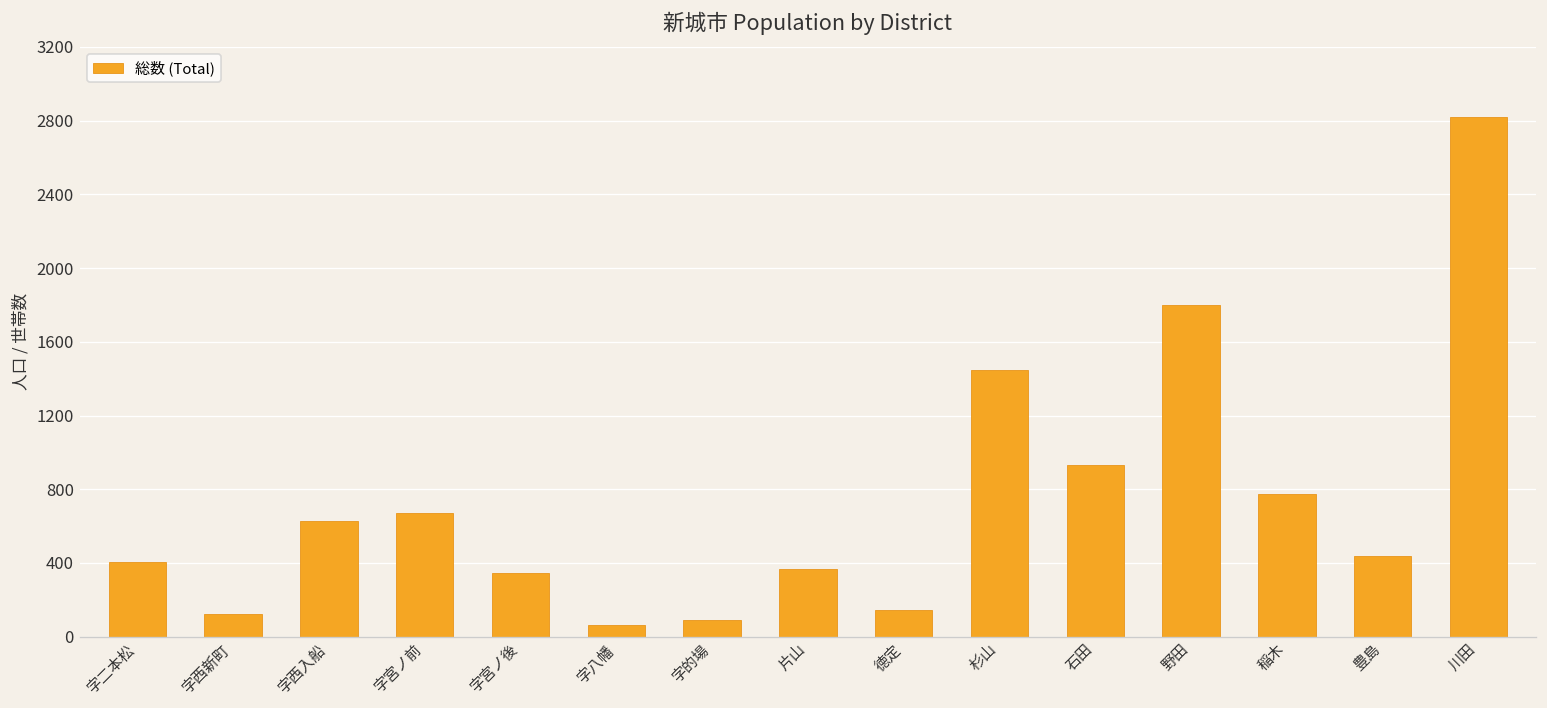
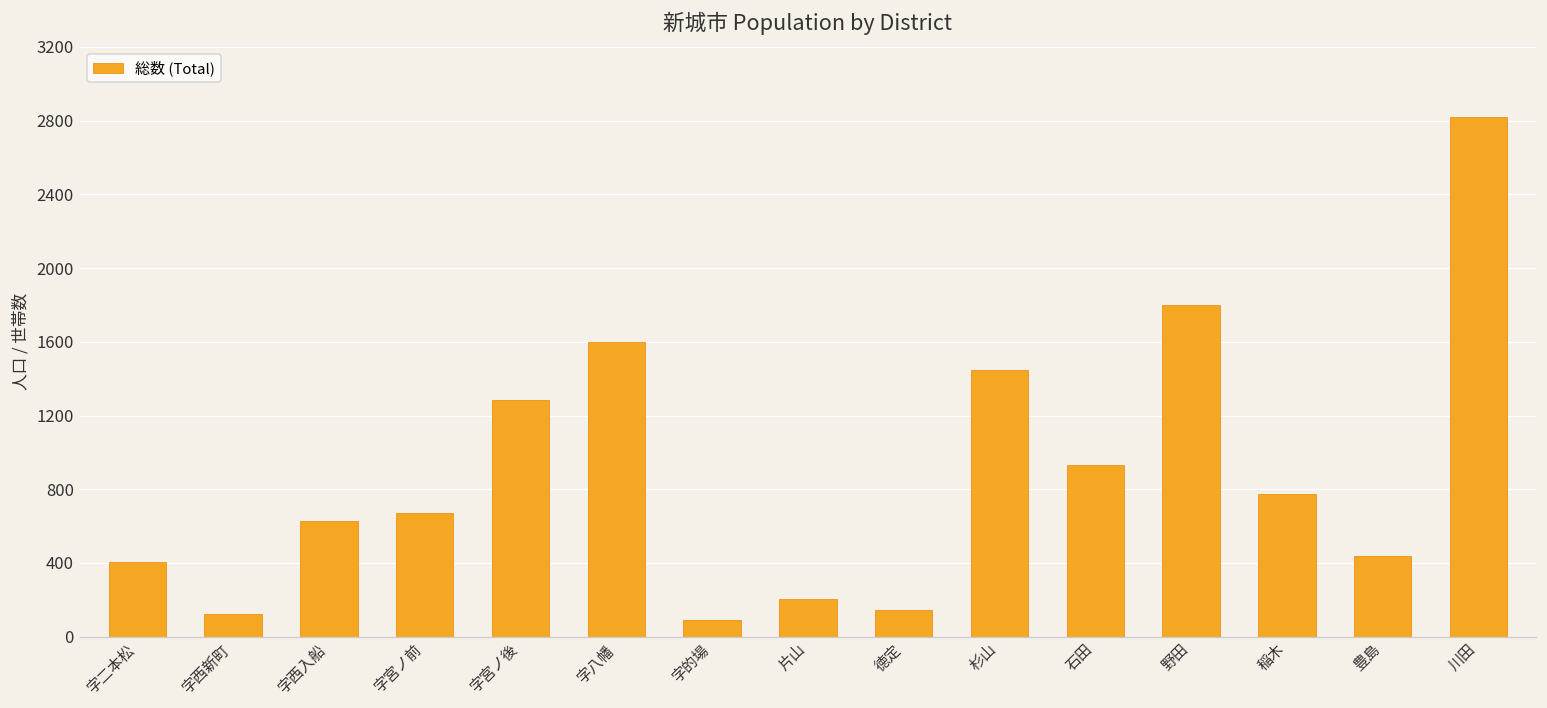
字宮ノ後: 340 -> 1290
字八幡: 60 -> 1600
片山: 370 -> 210
